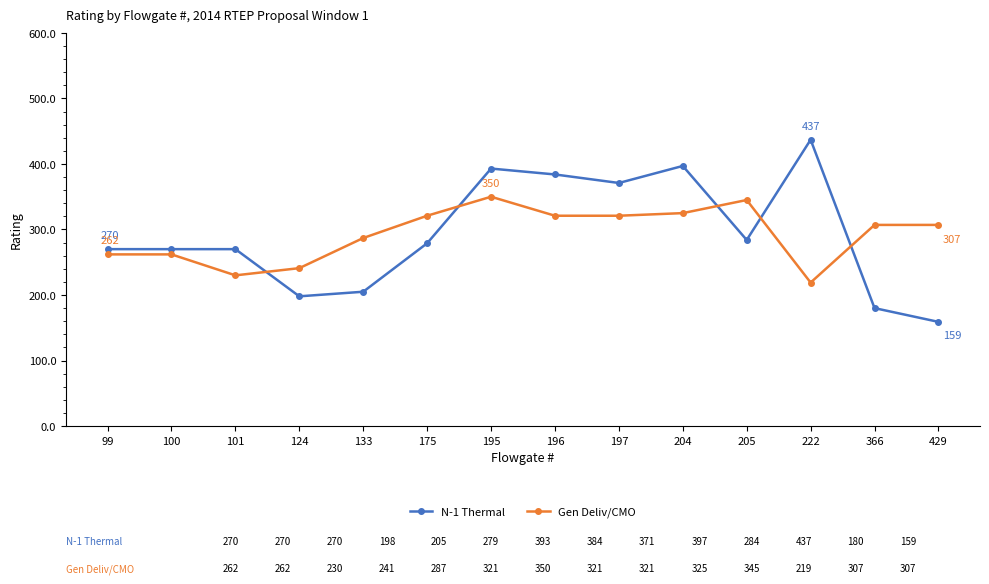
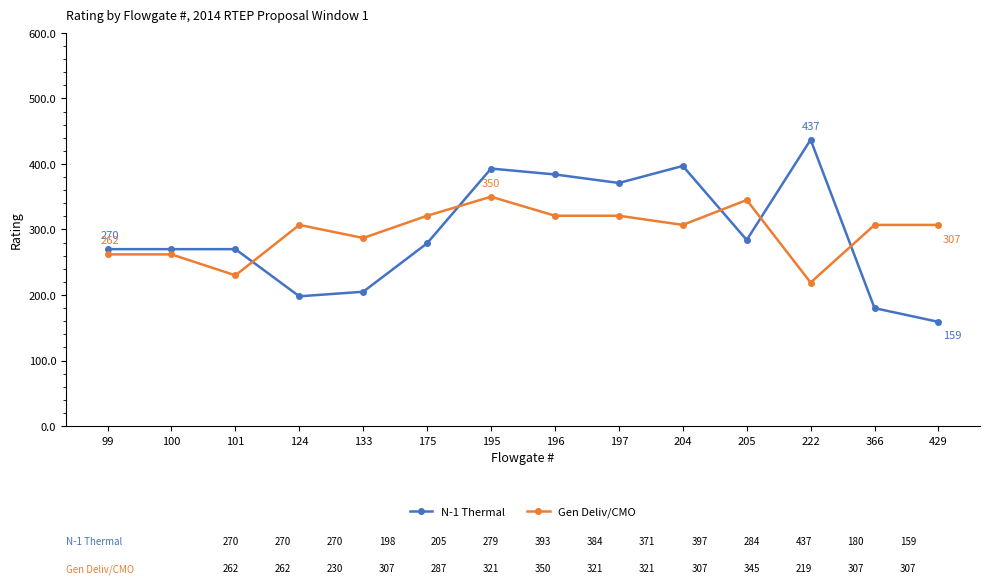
Gen Deliv/CMO, 124: 241 -> 307
Gen Deliv/CMO, 204: 325 -> 307
